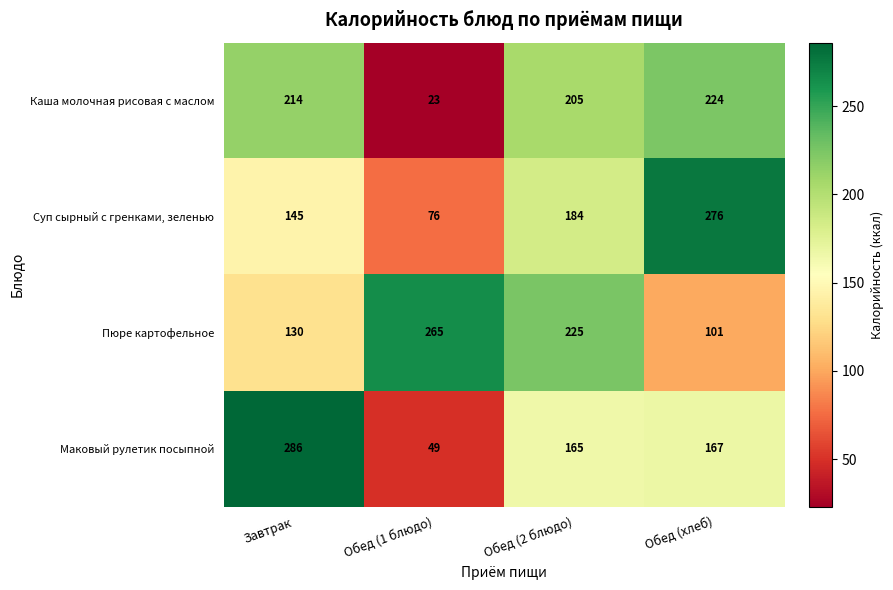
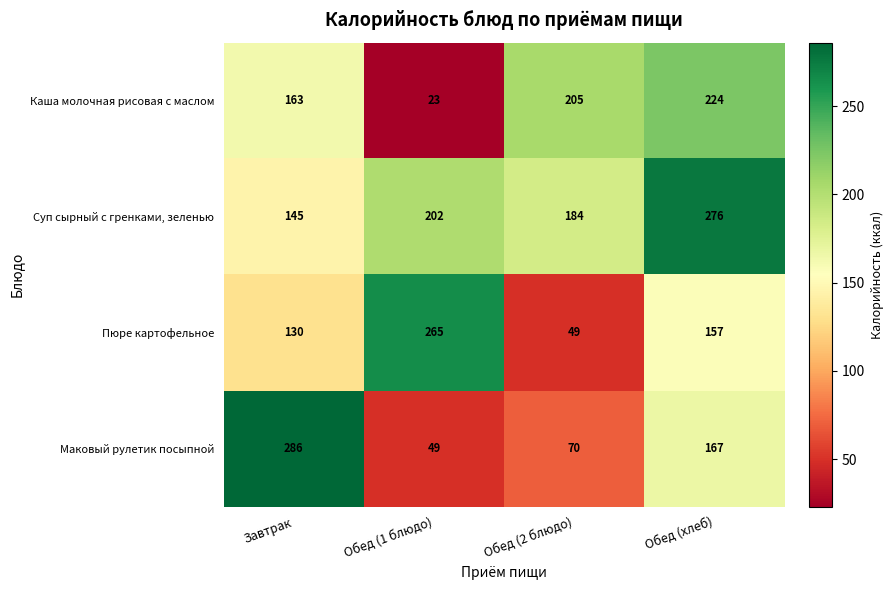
Каша молочная рисовая с маслом, Завтрак: 214 -> 163
Суп сырный с гренками, зеленью, Обед (1 блюдо): 76 -> 202
Пюре картофельное, Обед (2 блюдо): 225 -> 49
Пюре картофельное, Обед (хлеб): 101 -> 157
Маковый рулетик посыпной, Обед (2 блюдо): 165 -> 70
